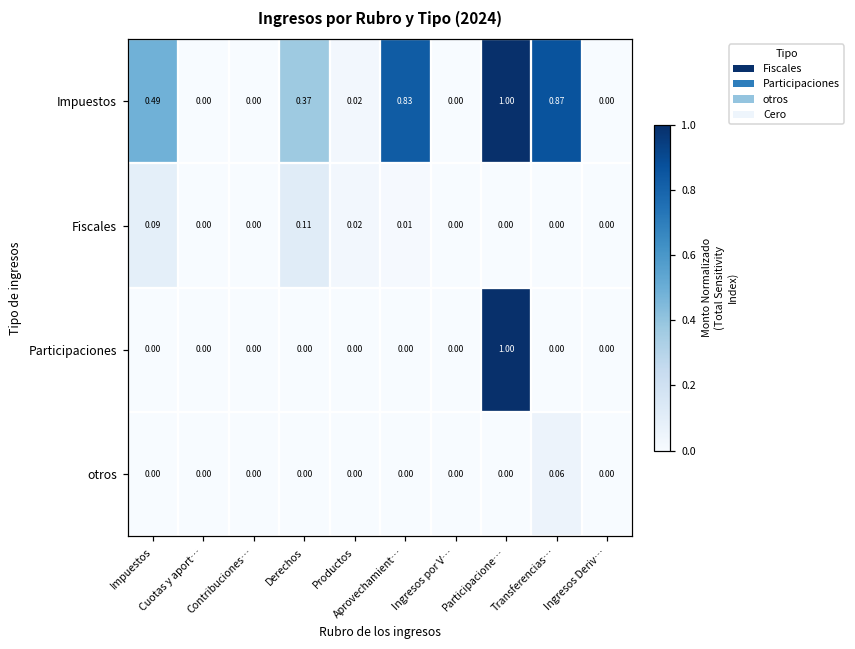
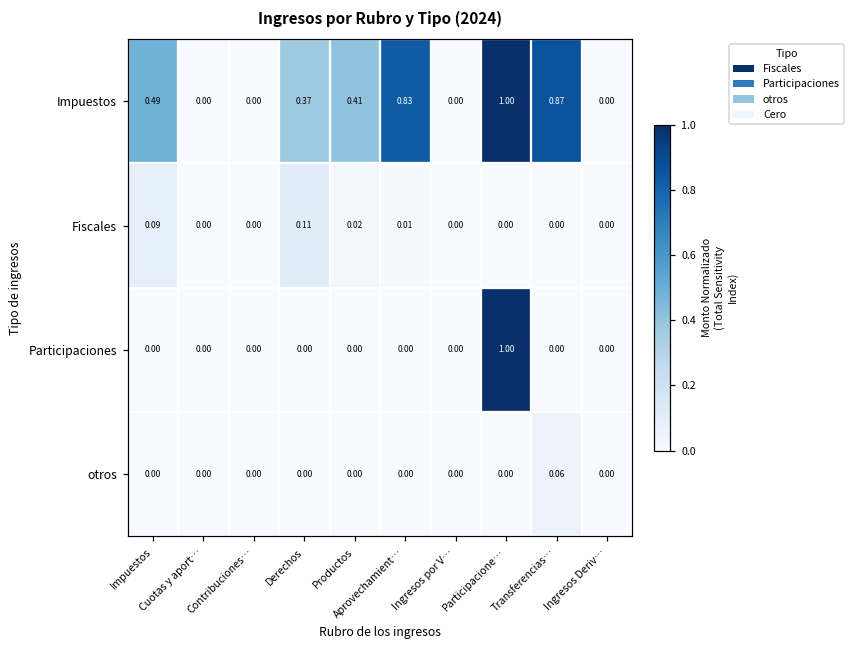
Impuestos, Productos: 0.02 -> 0.41
